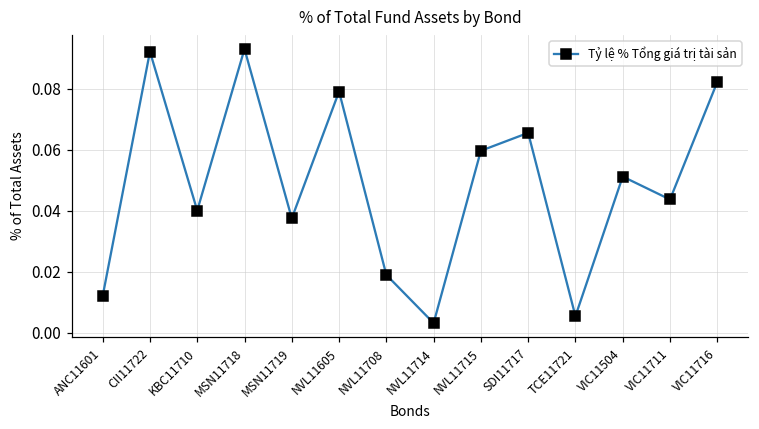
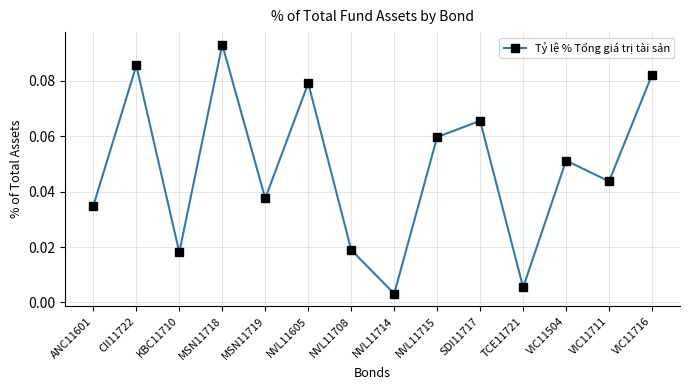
ANC11601: 0.012 -> 0.035
CII11722: 0.092 -> 0.085
KBC11710: 0.040 -> 0.018
